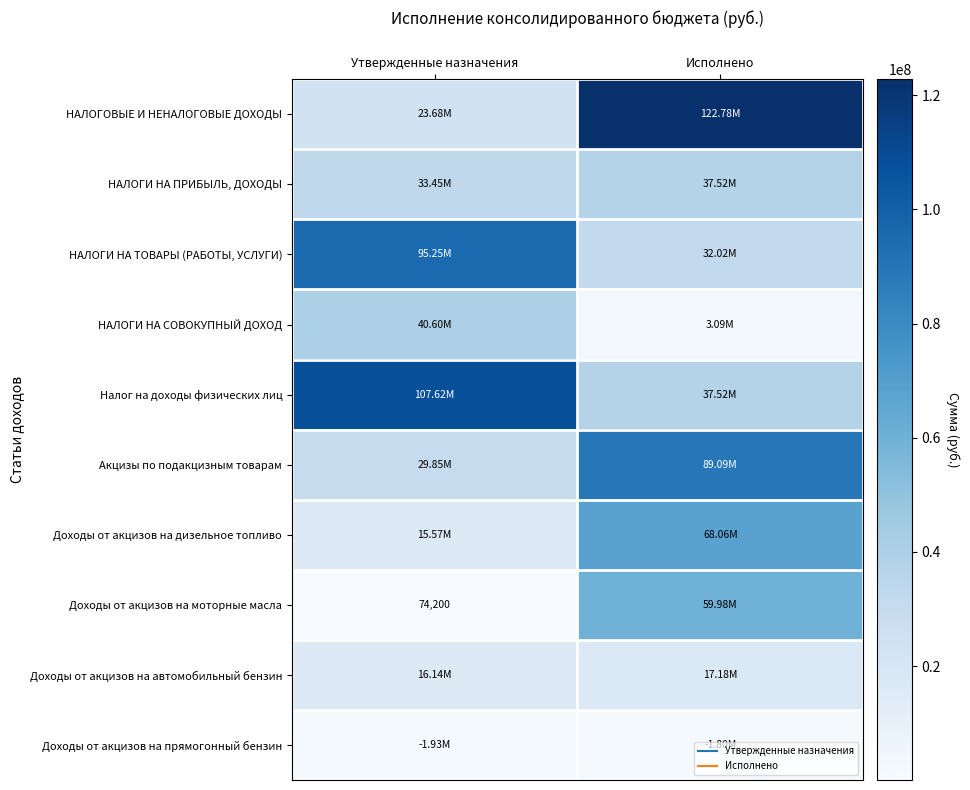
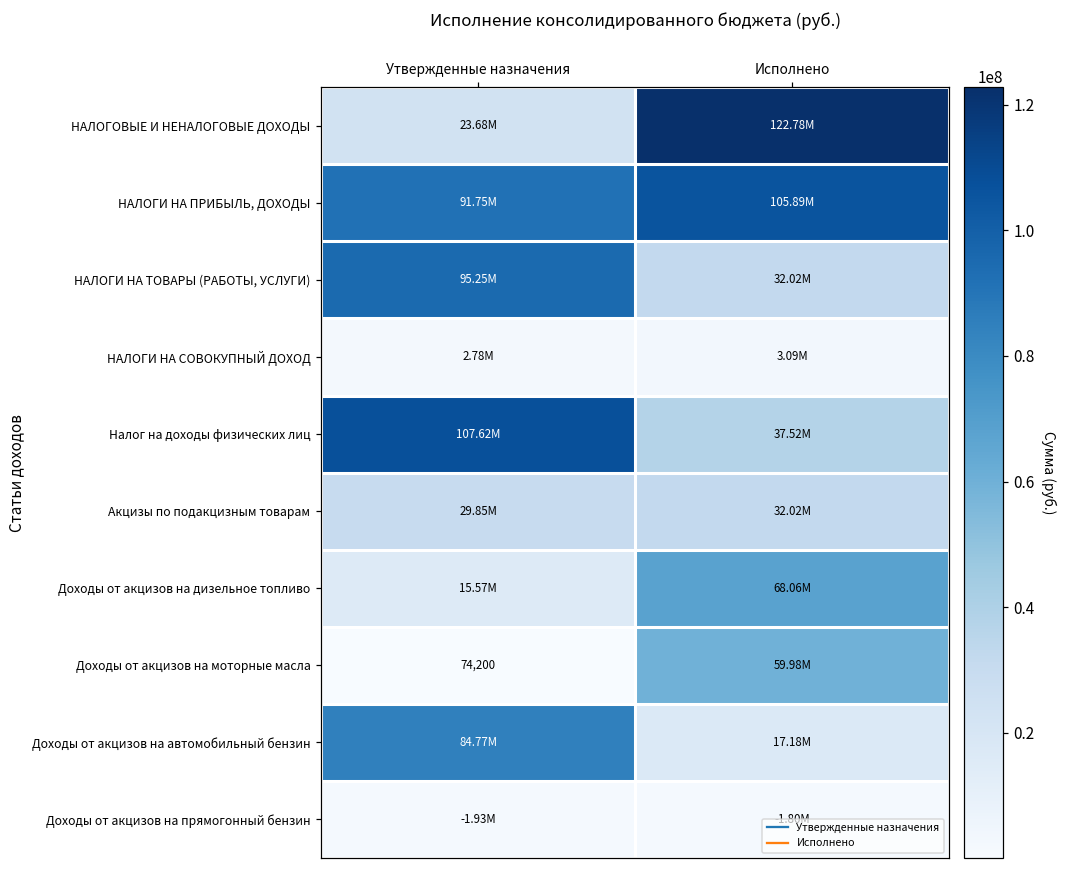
НАЛОГИ НА ПРИБЫЛЬ, ДОХОДЫ, Утвержденные назначения: 33.45M -> 91.75M
НАЛОГИ НА ПРИБЫЛЬ, ДОХОДЫ, Исполнено: 37.52M -> 105.89M
НАЛОГИ НА СОВОКУПНЫЙ ДОХОД, Утвержденные назначения: 40.60M -> 2.78M
Акцизы по подакцизным товарам, Исполнено: 89.09M -> 32.02M
Доходы от акцизов на автомобильный бензин, Утвержденные назначения: 16.14M -> 84.77M
